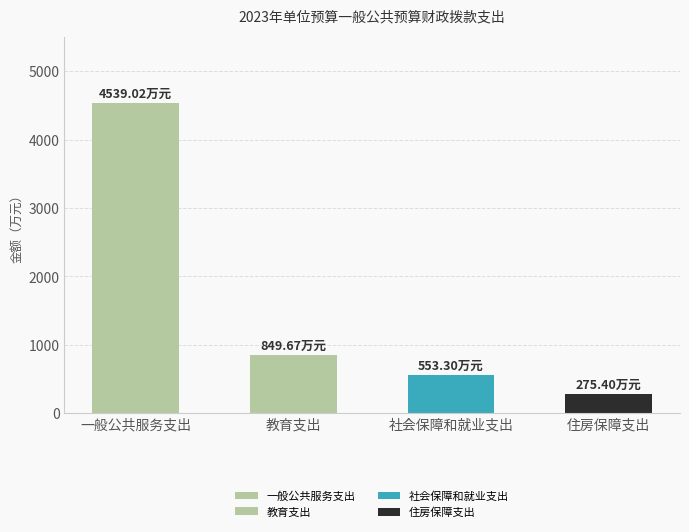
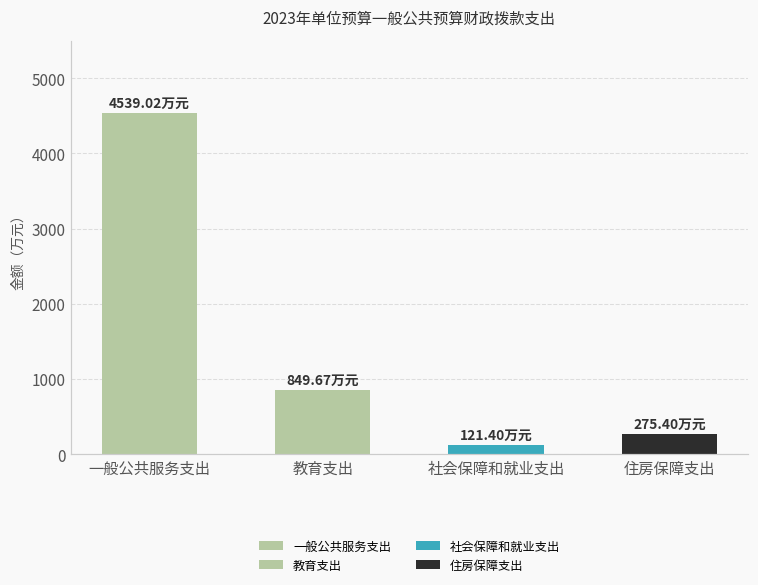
社会保障和就业支出: 553.30 -> 121.40
